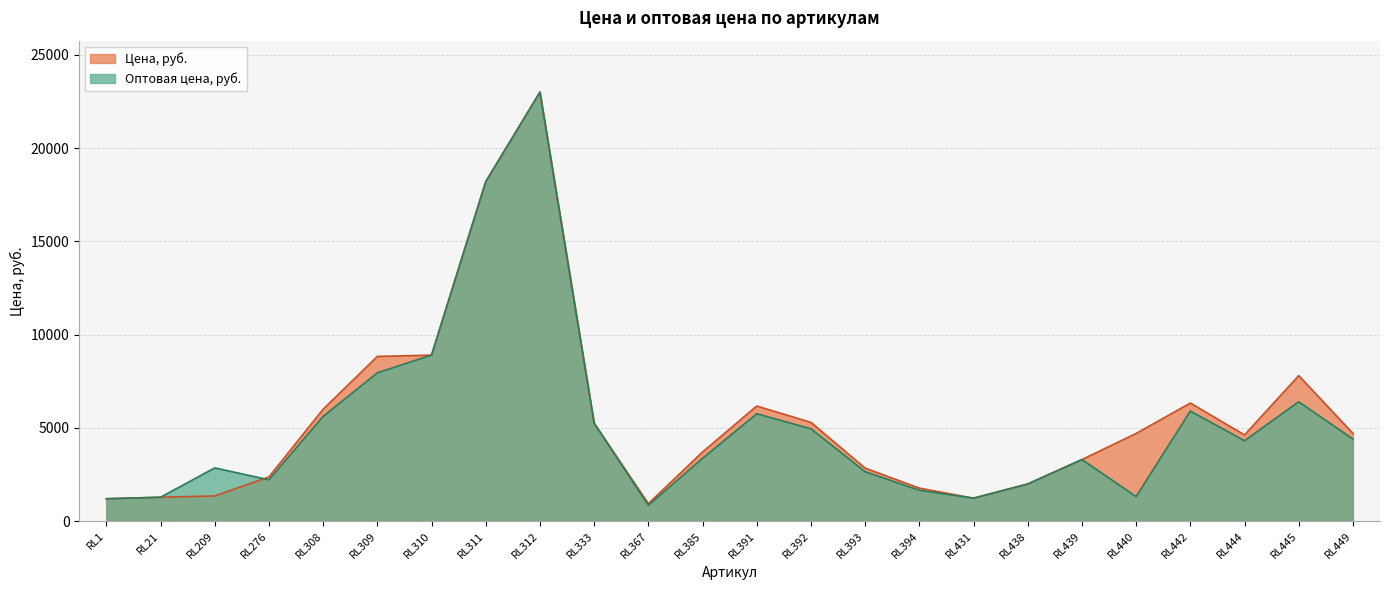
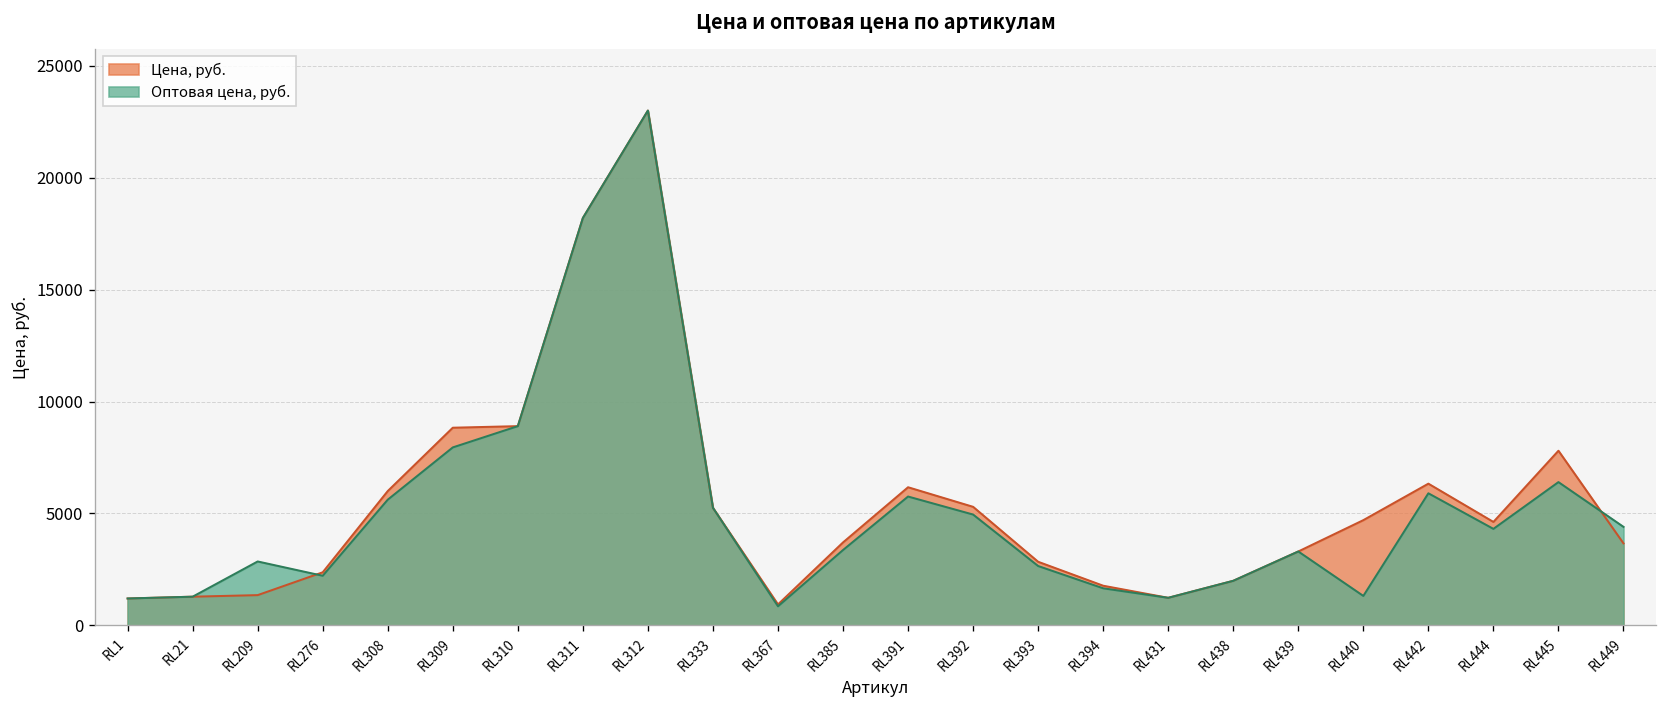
Цена, руб., RL449: 4700 -> 3700
